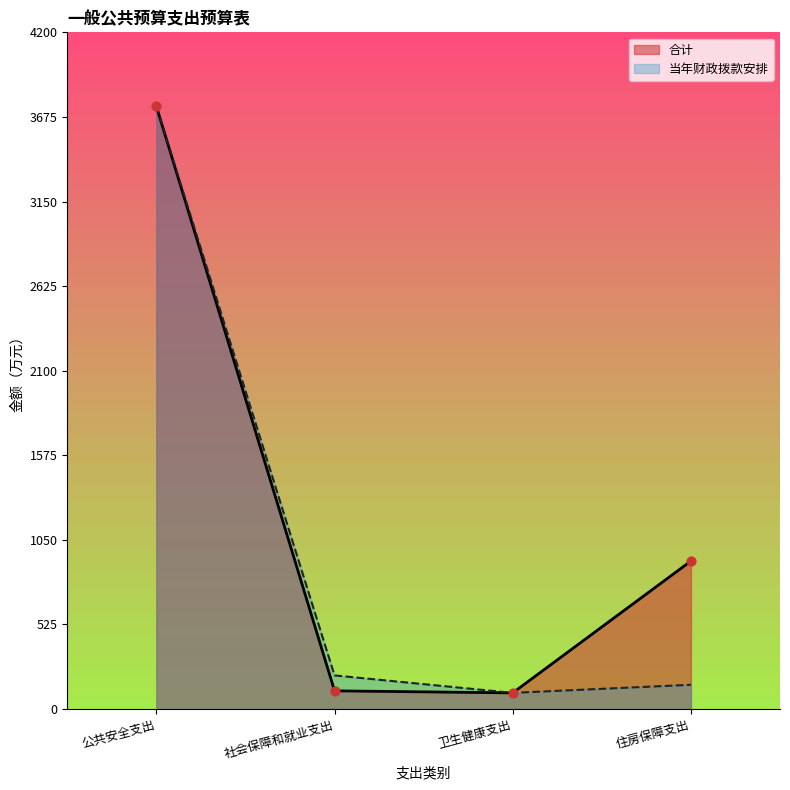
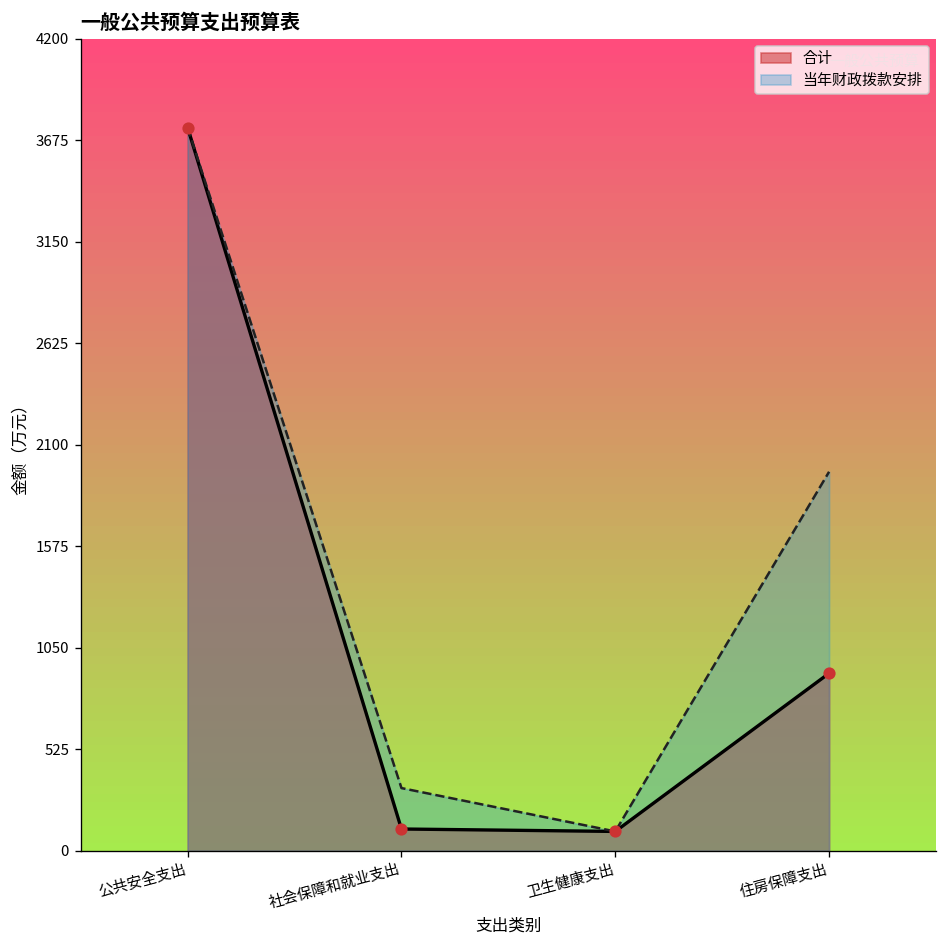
当年财政拨款安排, 社会保障和就业支出: 210 -> 320
当年财政拨款安排, 住房保障支出: 150 -> 1960
